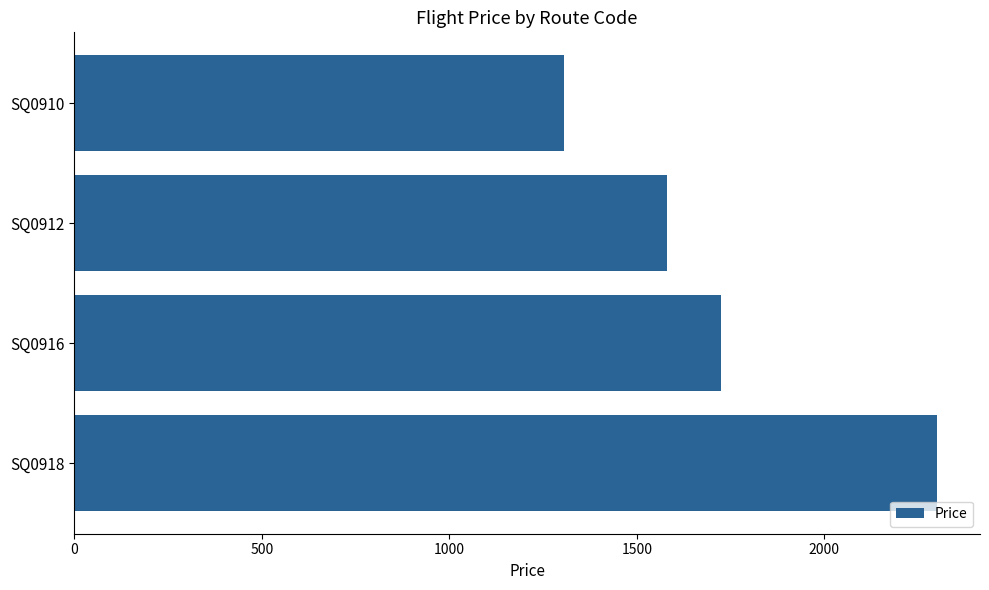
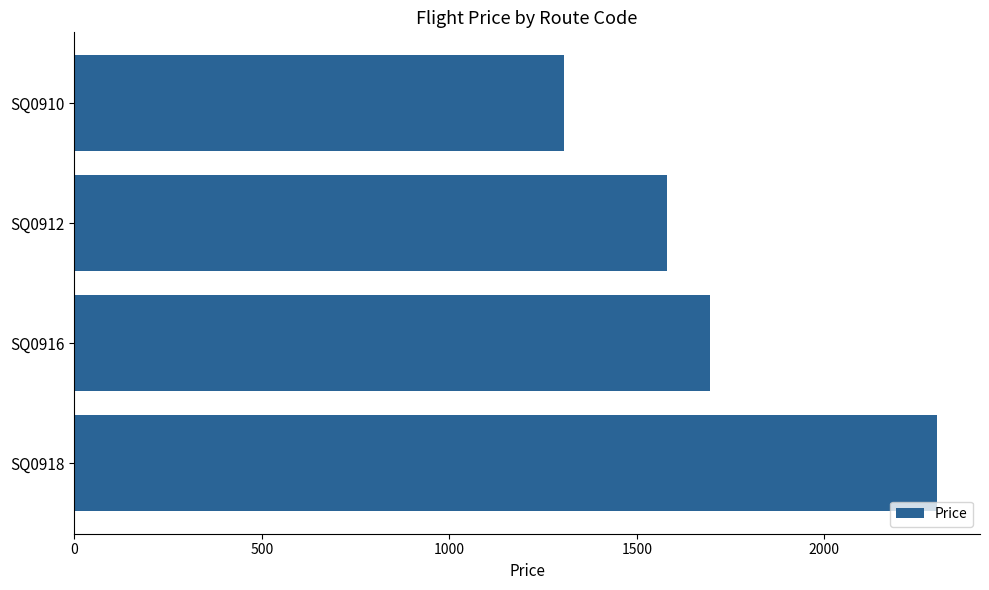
SQ0916: 1730 -> 1700
